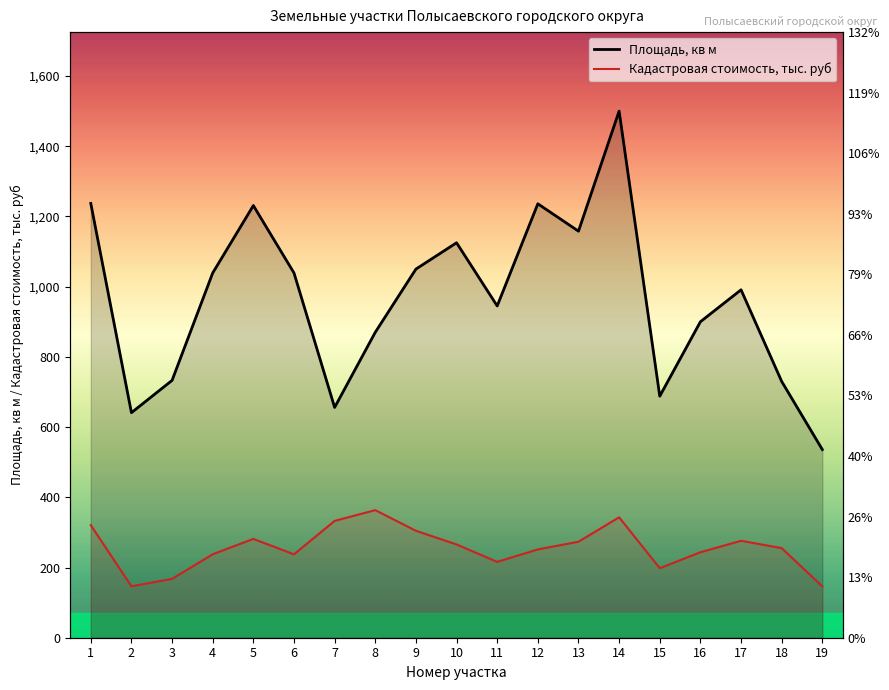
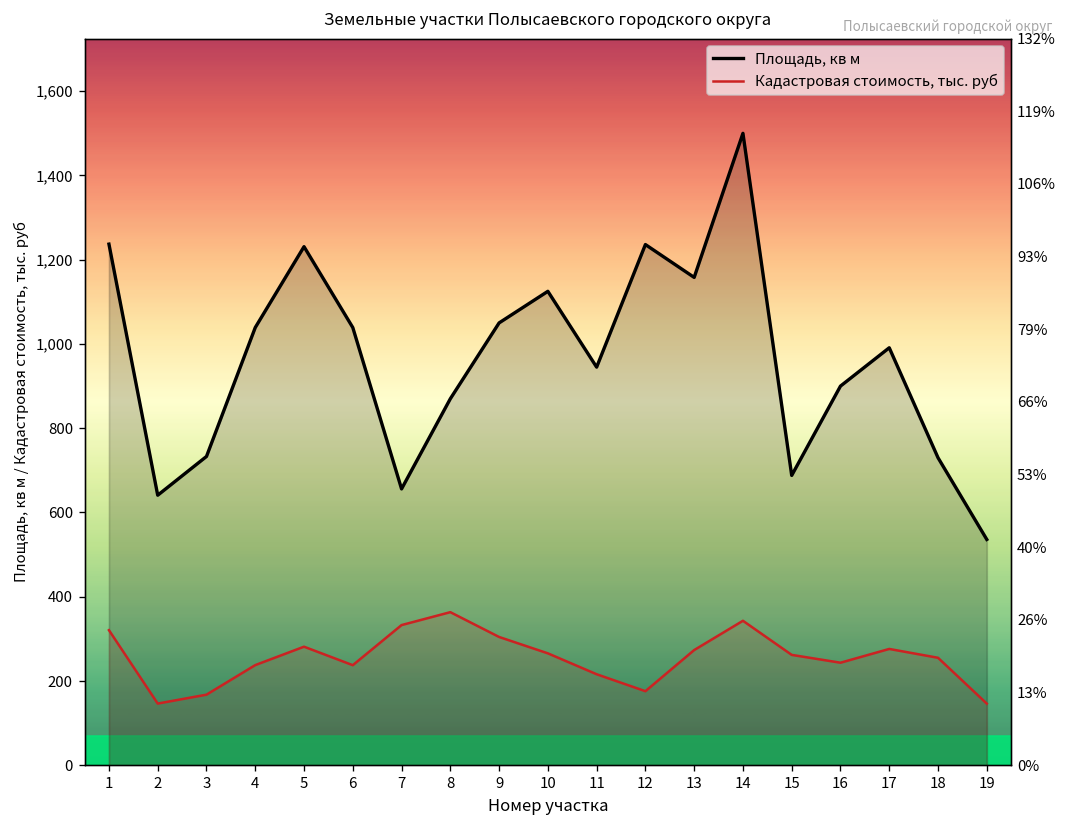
Кадастровая стоимость, тыс. руб, 12: 250 -> 180
Кадастровая стоимость, тыс. руб, 15: 200 -> 260
